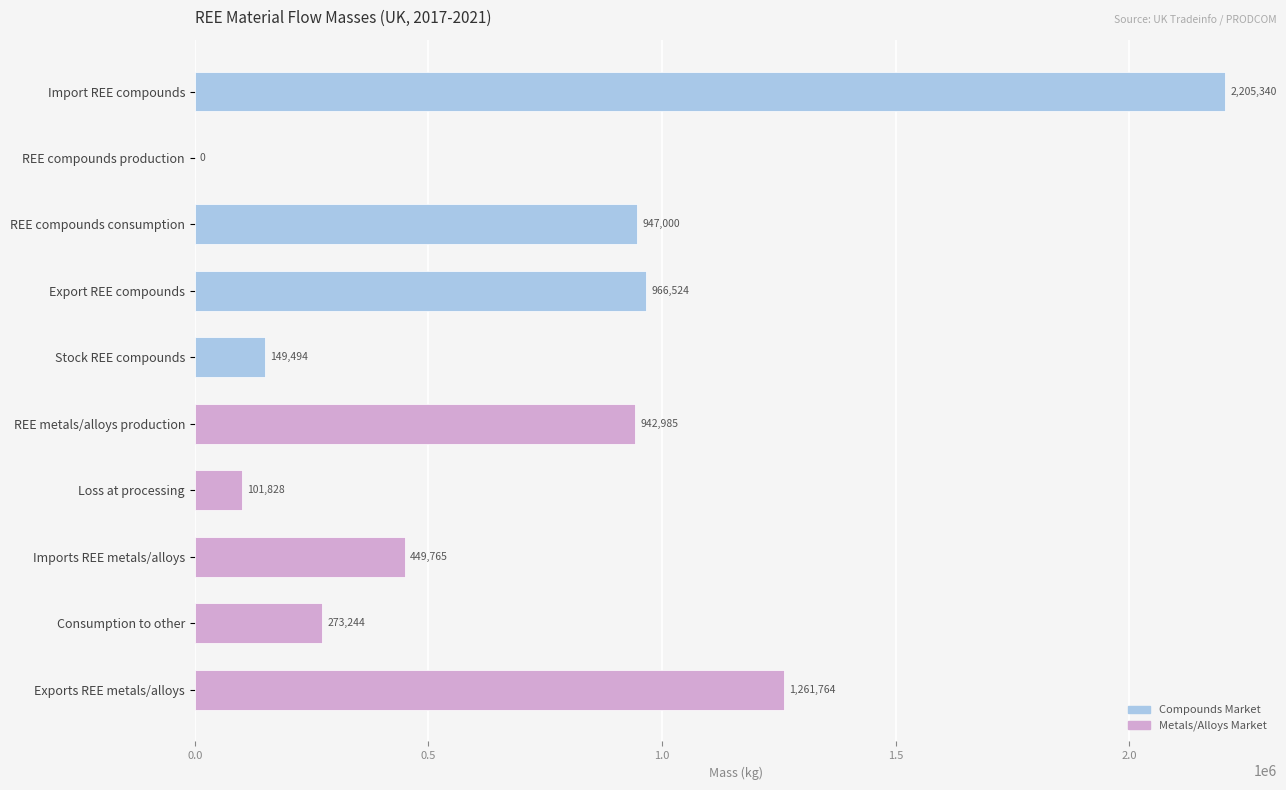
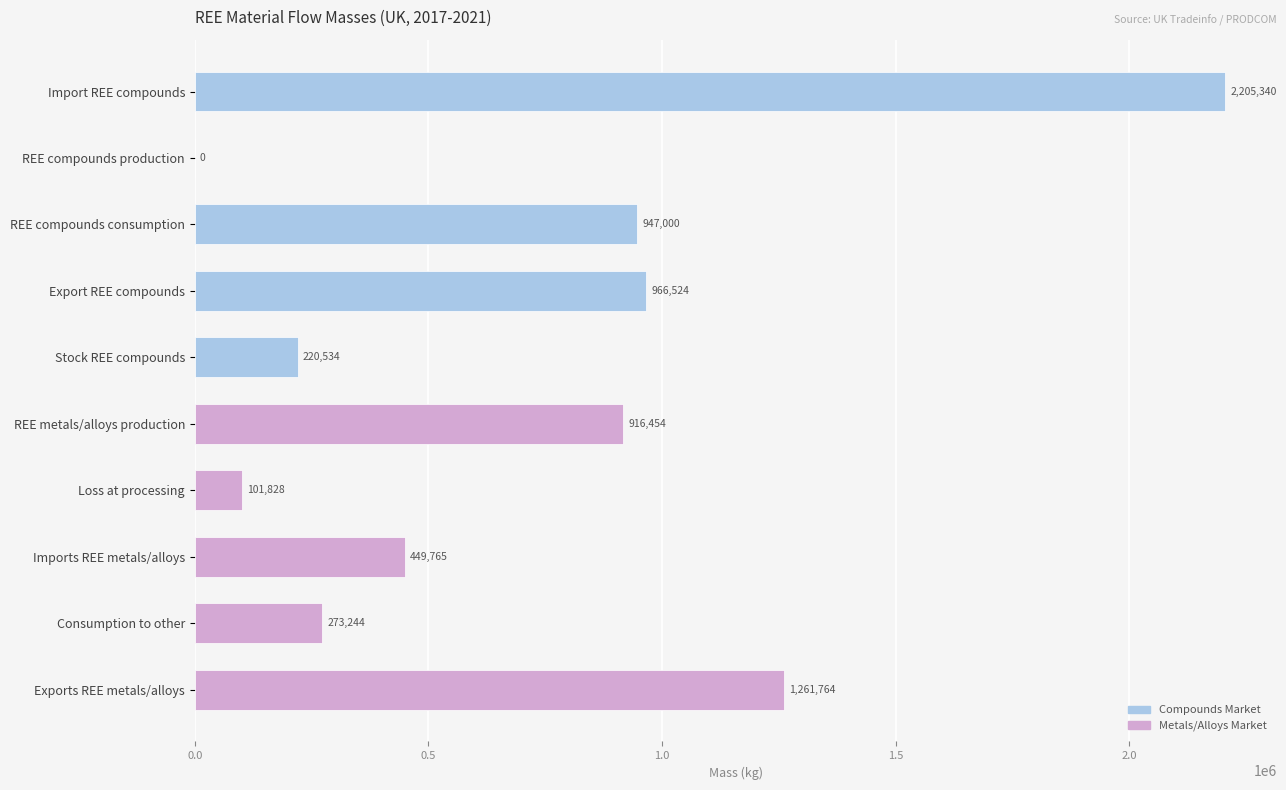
Stock REE compounds: 149,494 -> 220,534
REE metals/alloys production: 942,985 -> 916,454
